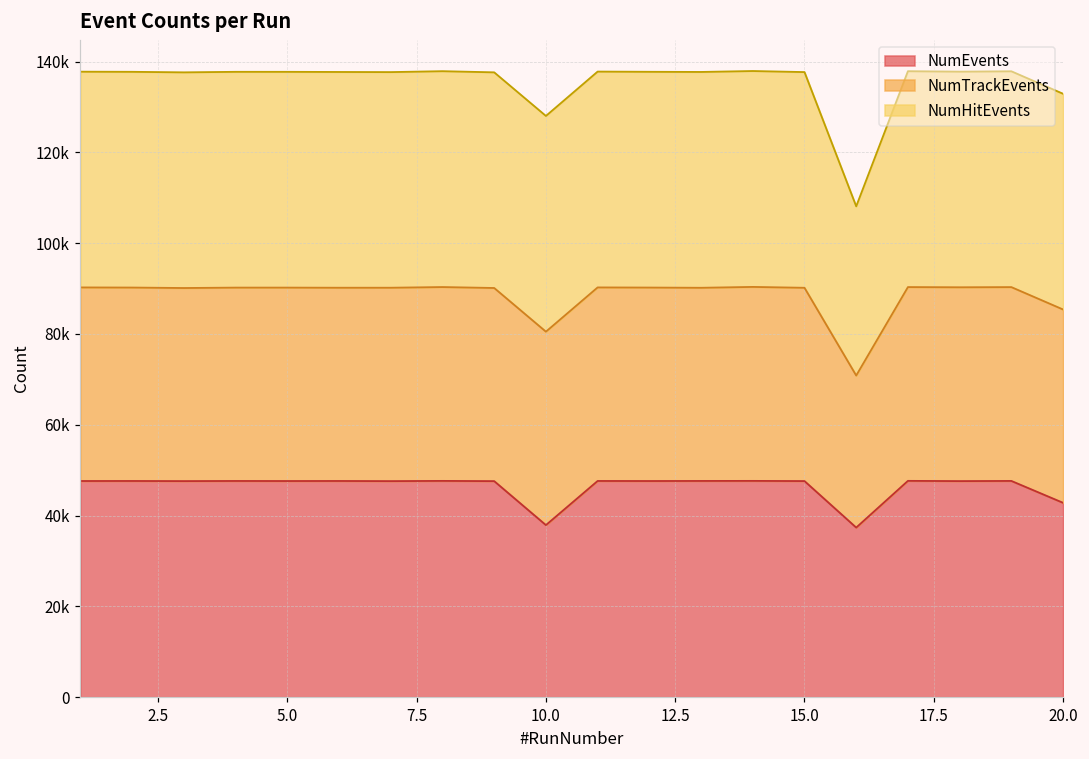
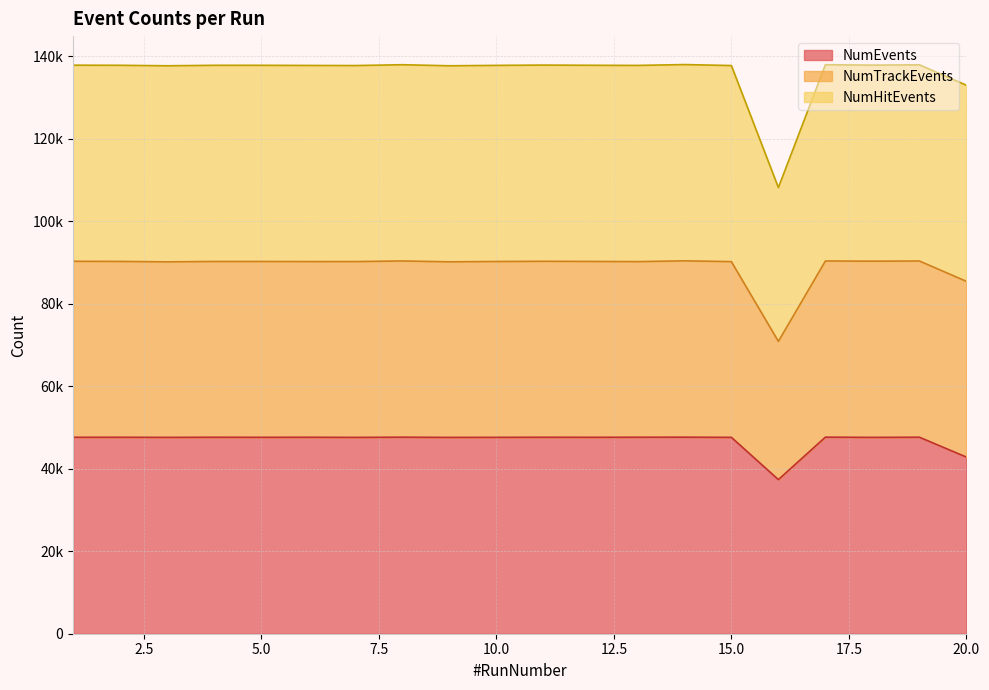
NumEvents, 10.0: 38000 -> 48000
